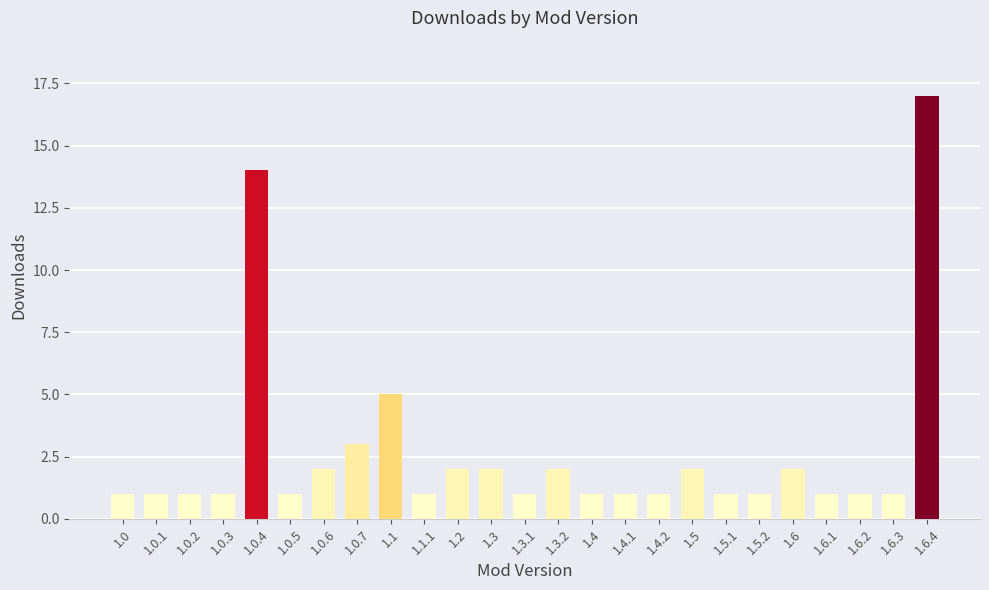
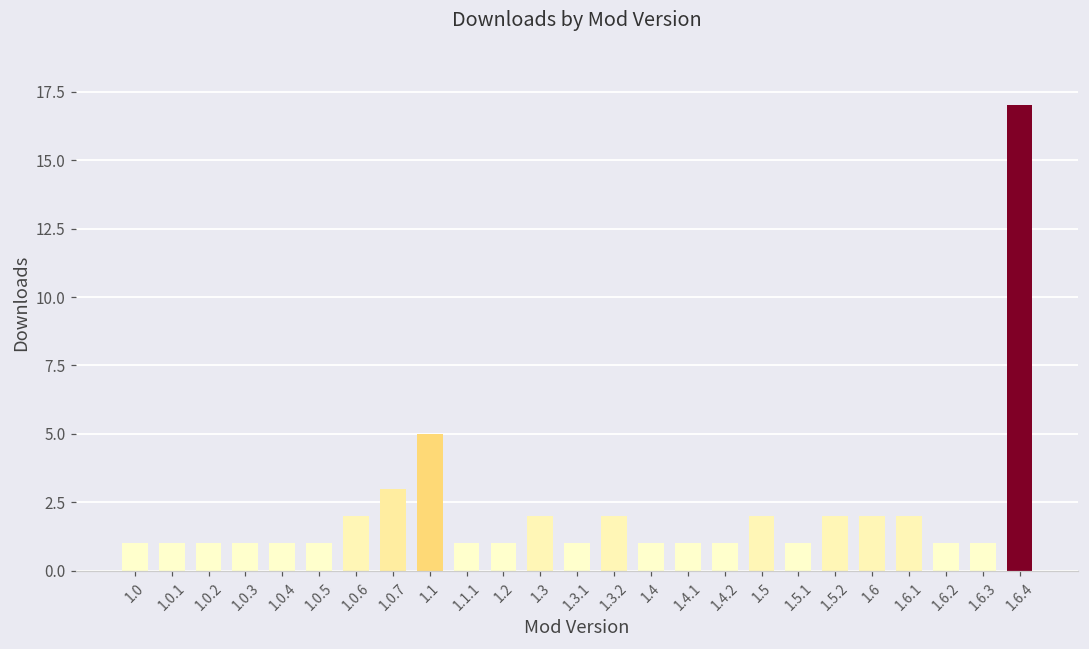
1.0.4: 14 -> 1
1.2: 2 -> 1
1.5.2: 1 -> 2
1.6.1: 1 -> 2
